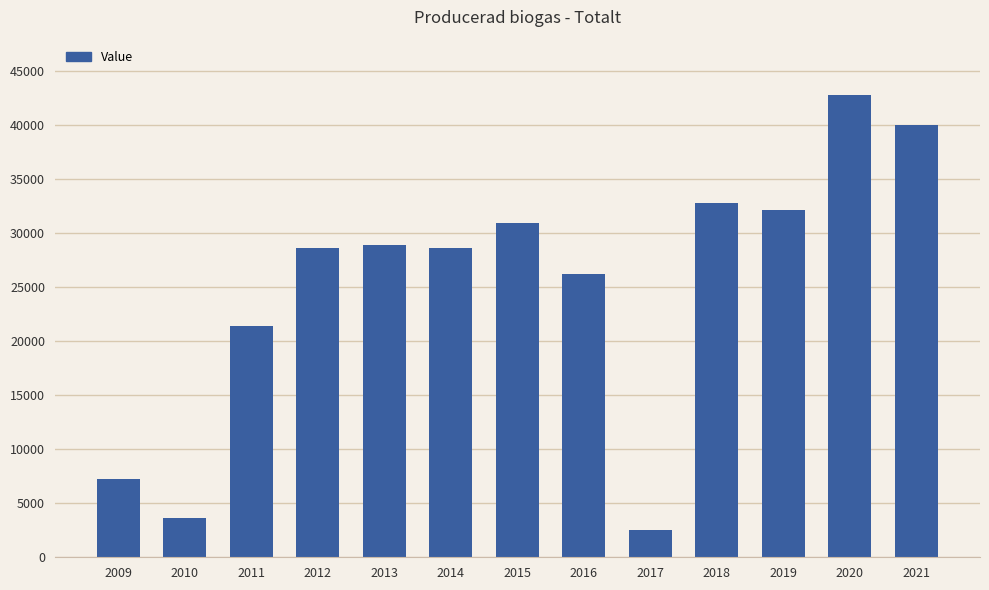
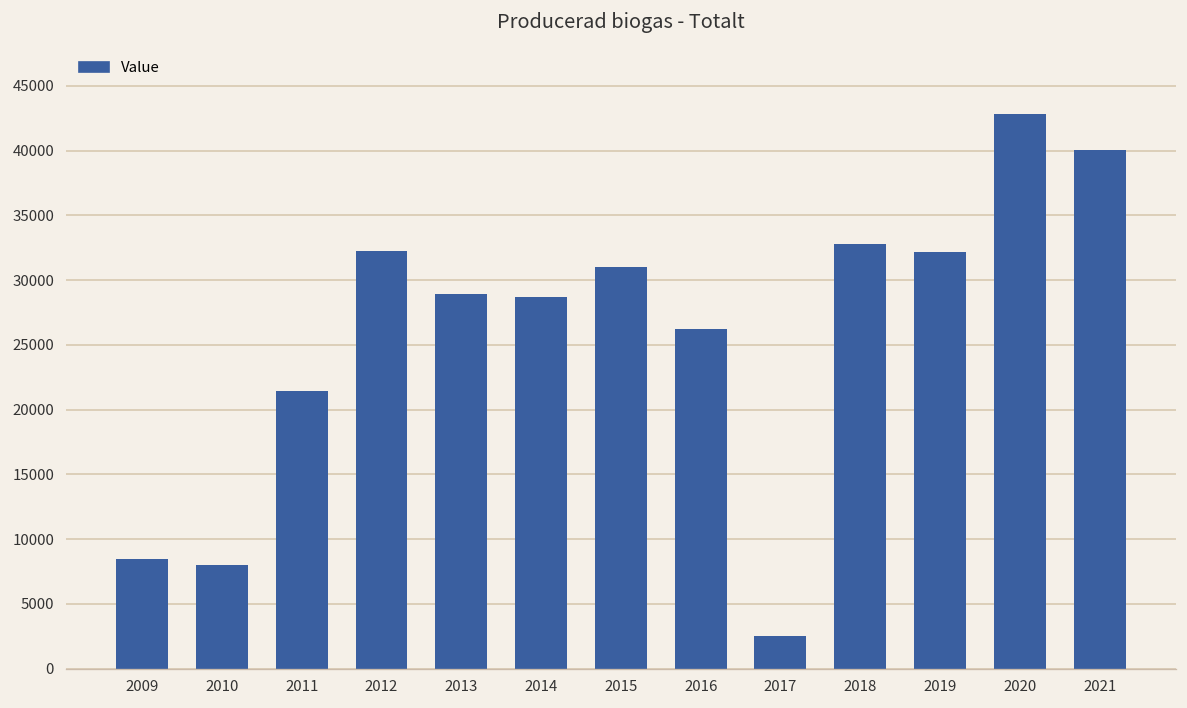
2009: 7200 -> 8500
2010: 3700 -> 8000
2012: 28600 -> 32300
